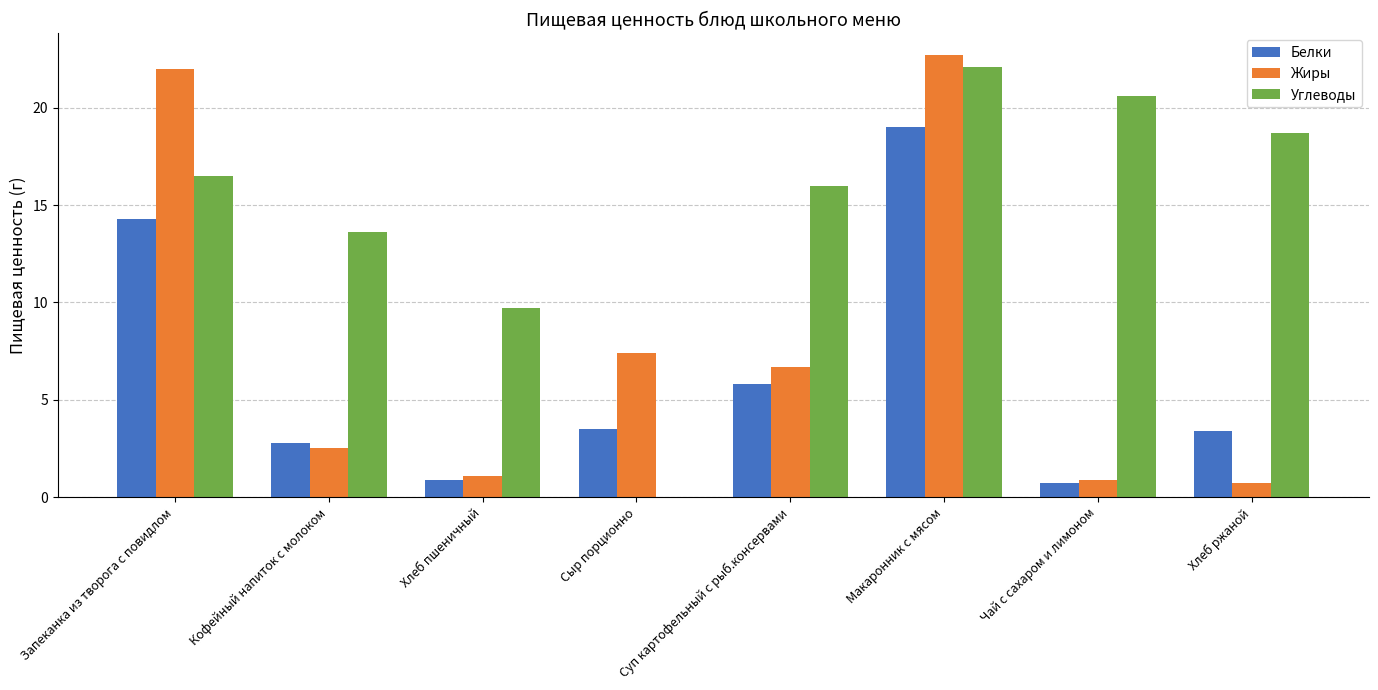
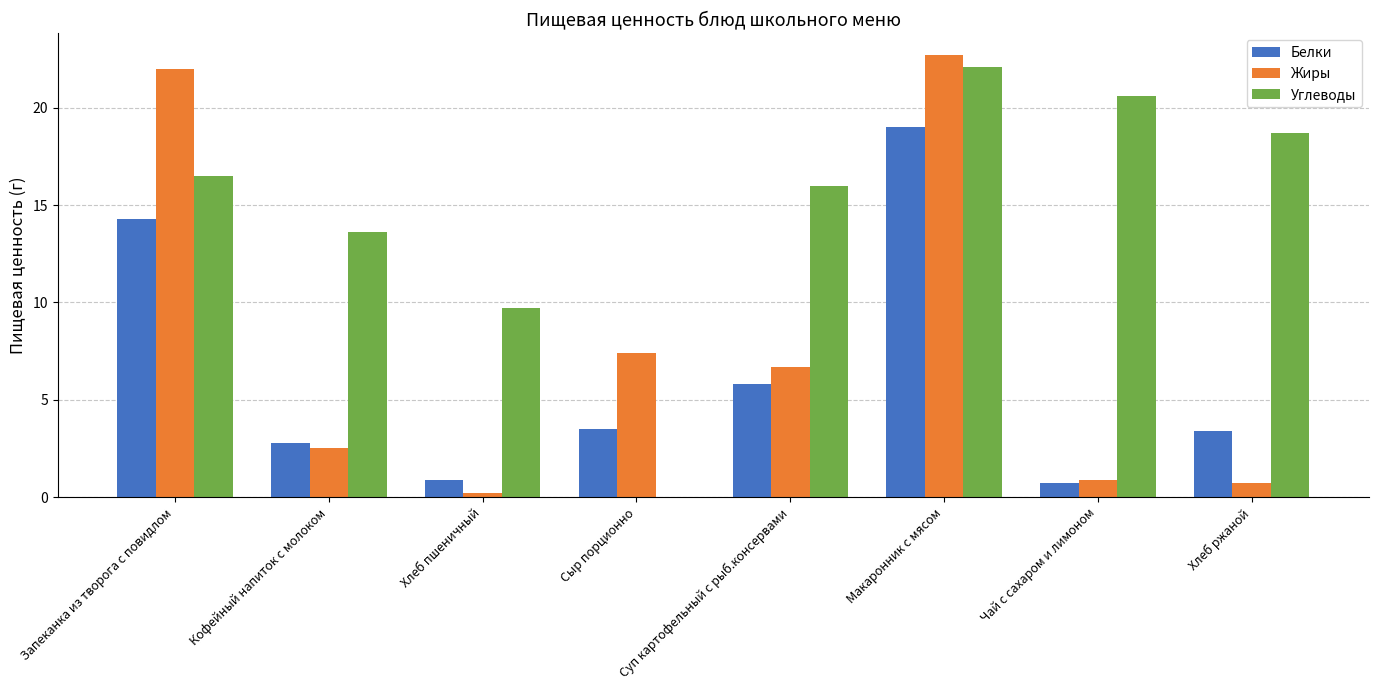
Жиры, Хлеб пшеничный: 1.1 -> 0.2
